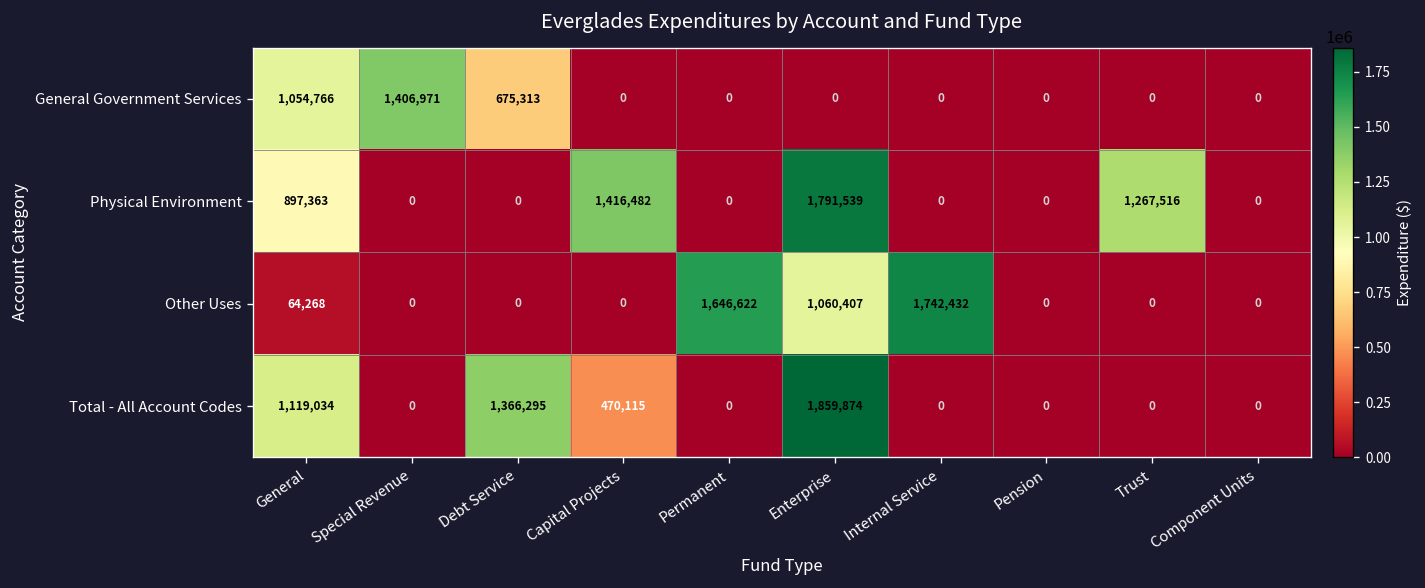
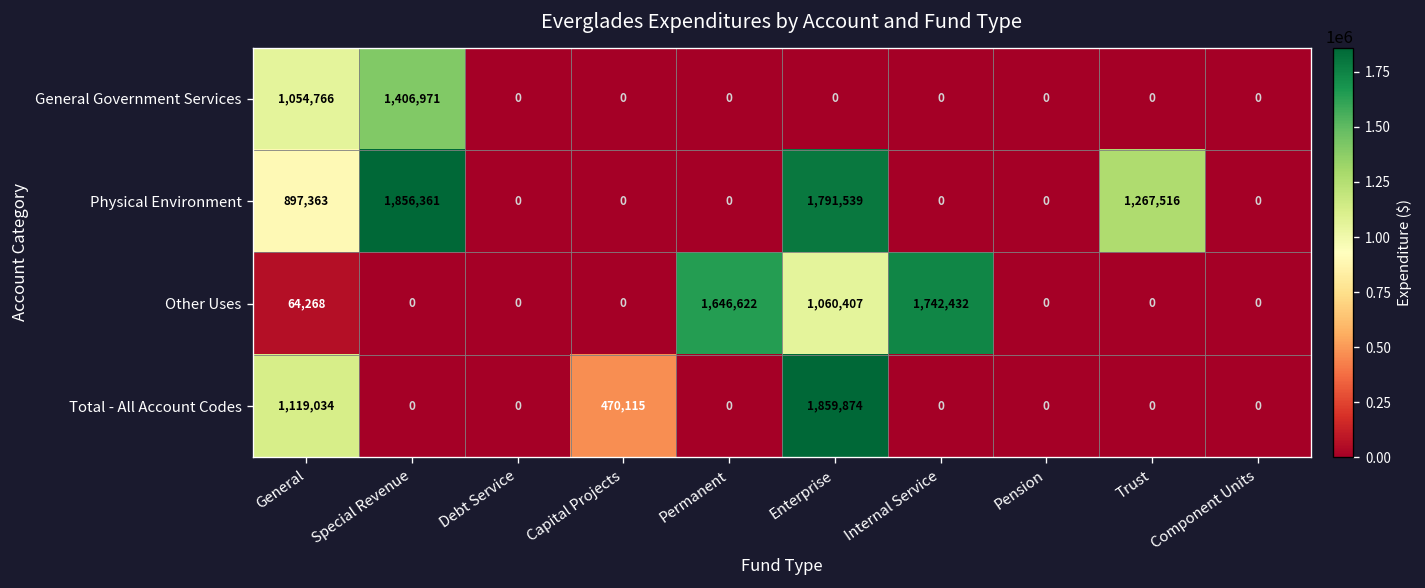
General Government Services, Debt Service: 675,313 -> 0
Physical Environment, Special Revenue: 0 -> 1,856,361
Physical Environment, Capital Projects: 1,416,482 -> 0
Total - All Account Codes, Debt Service: 1,366,295 -> 0
